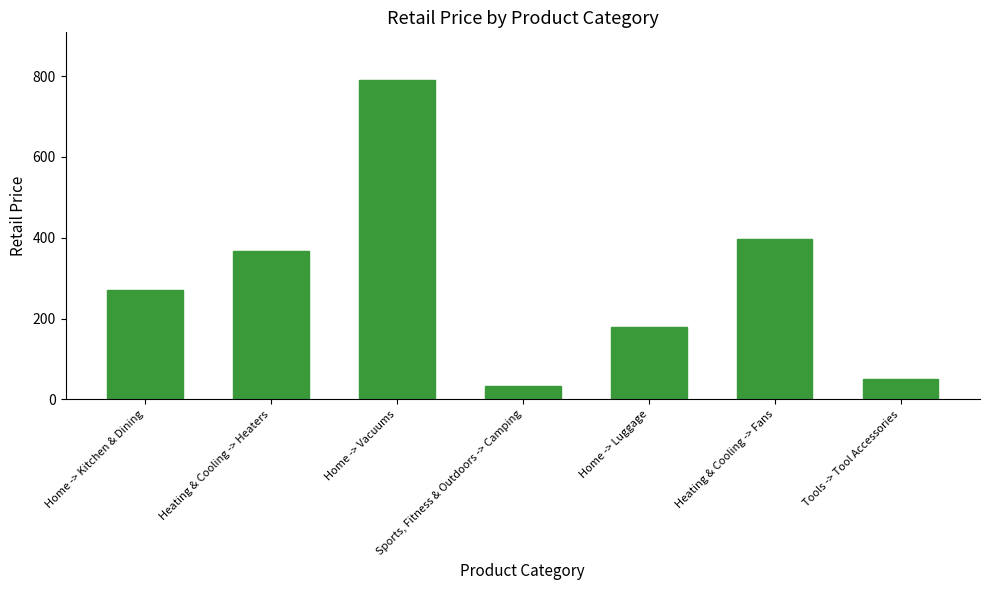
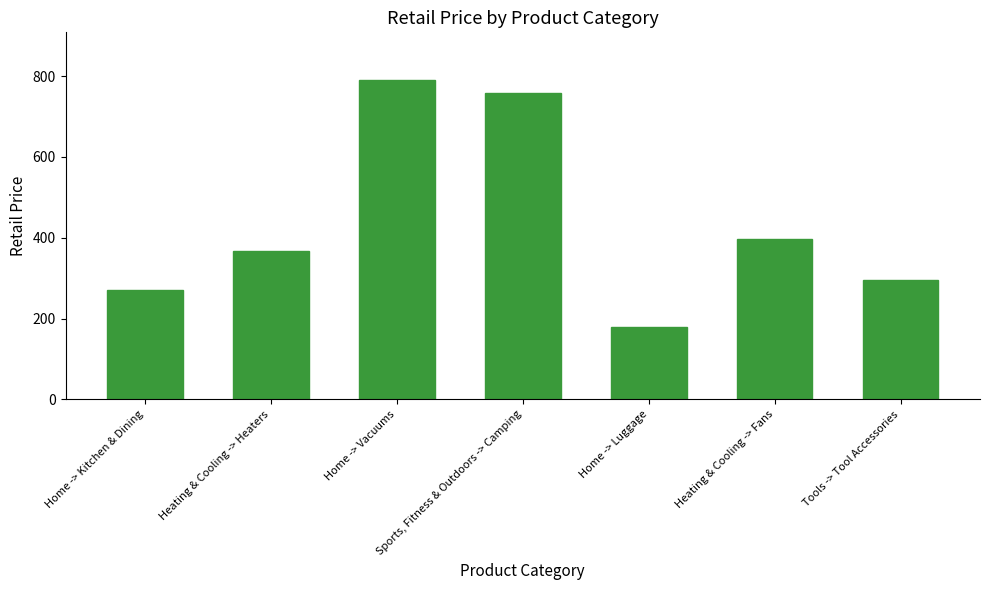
Sports, Fitness & Outdoors -> Camping: 30 -> 760
Tools -> Tool Accessories: 50 -> 290
